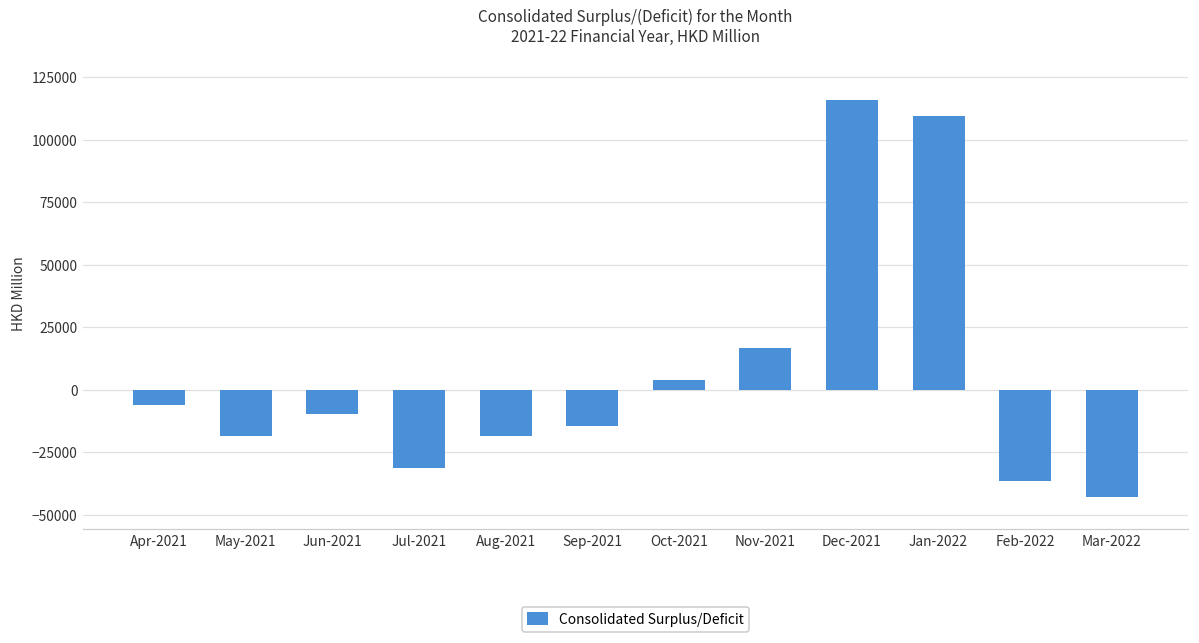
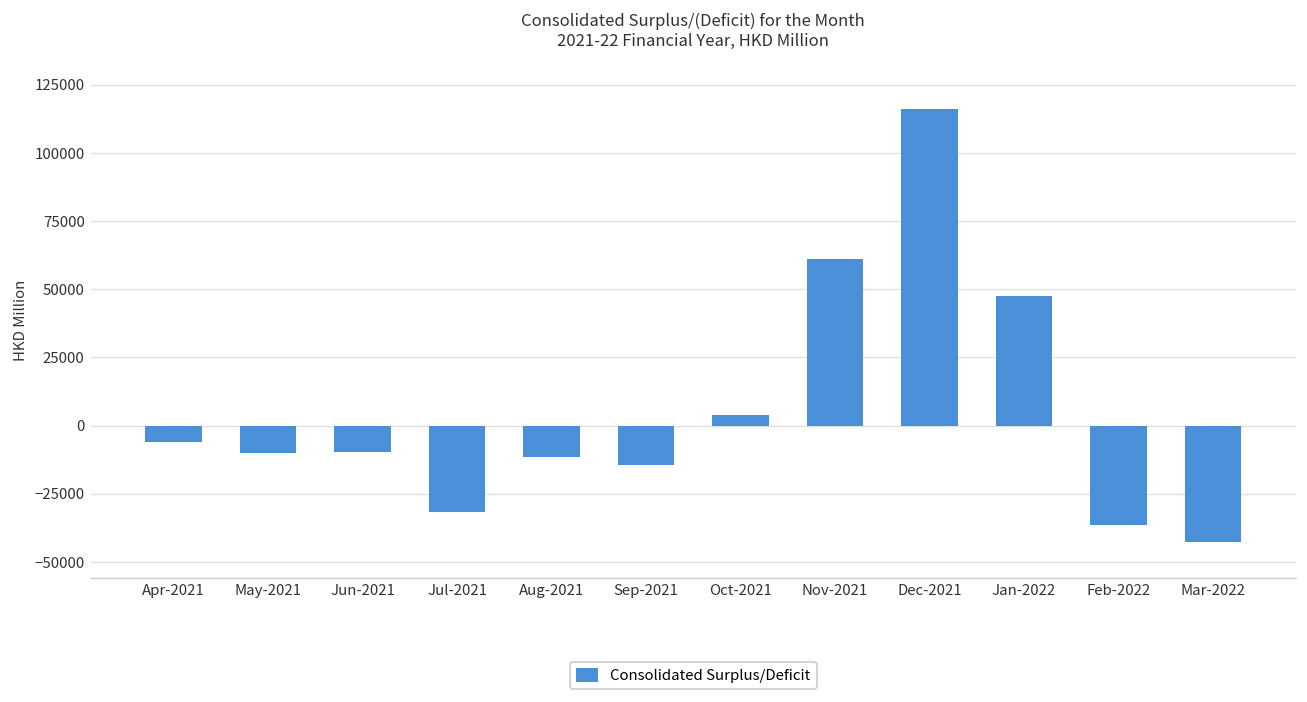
May-2021: -18000 -> -10000
Aug-2021: -19000 -> -12000
Nov-2021: 17000 -> 61000
Jan-2022: 110000 -> 47000
